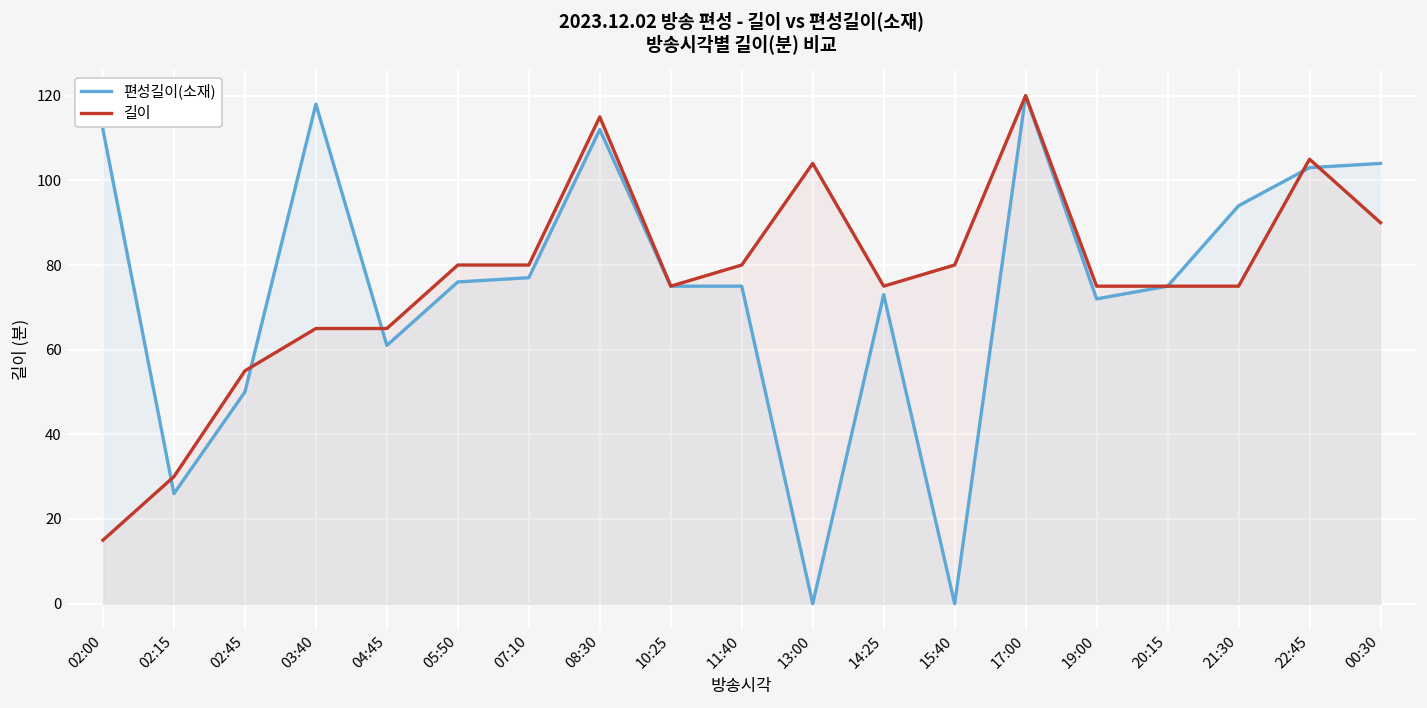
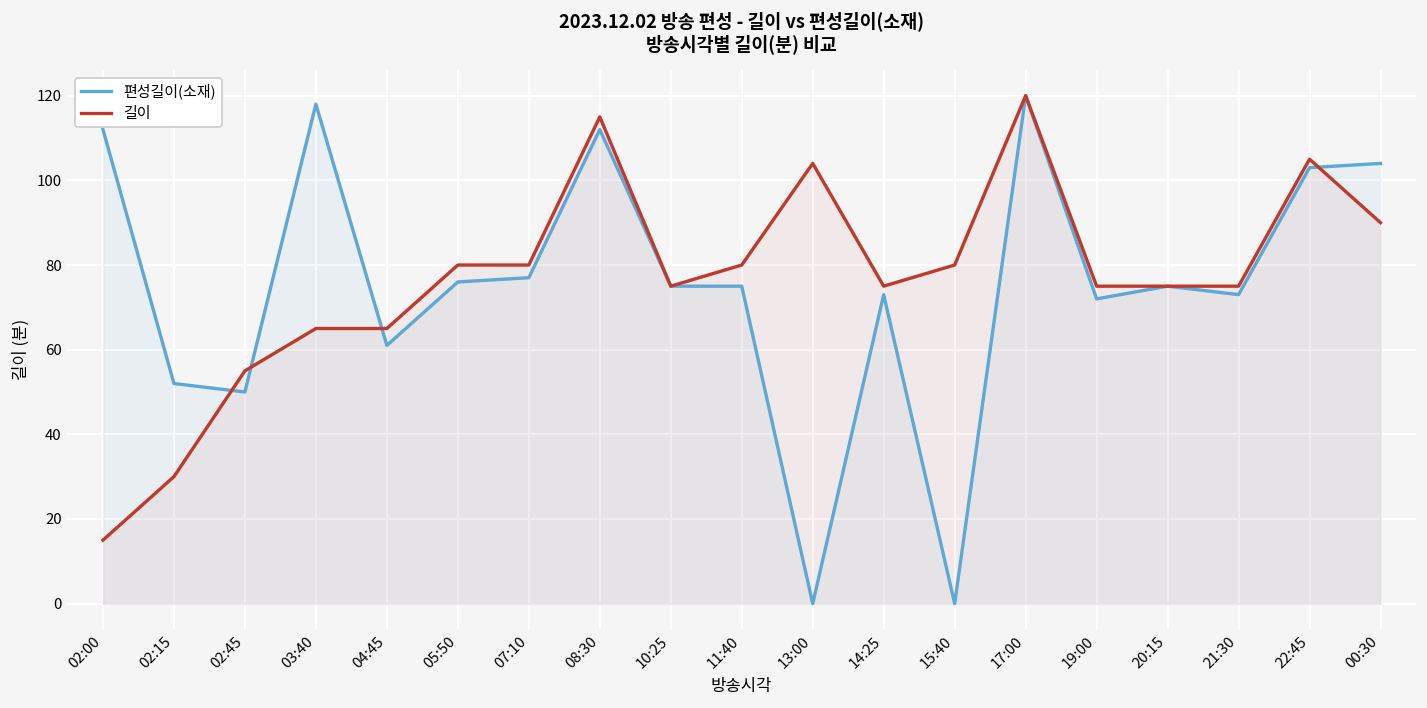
편성길이(소재), 02:15: 26 -> 52
편성길이(소재), 21:30: 94 -> 73
